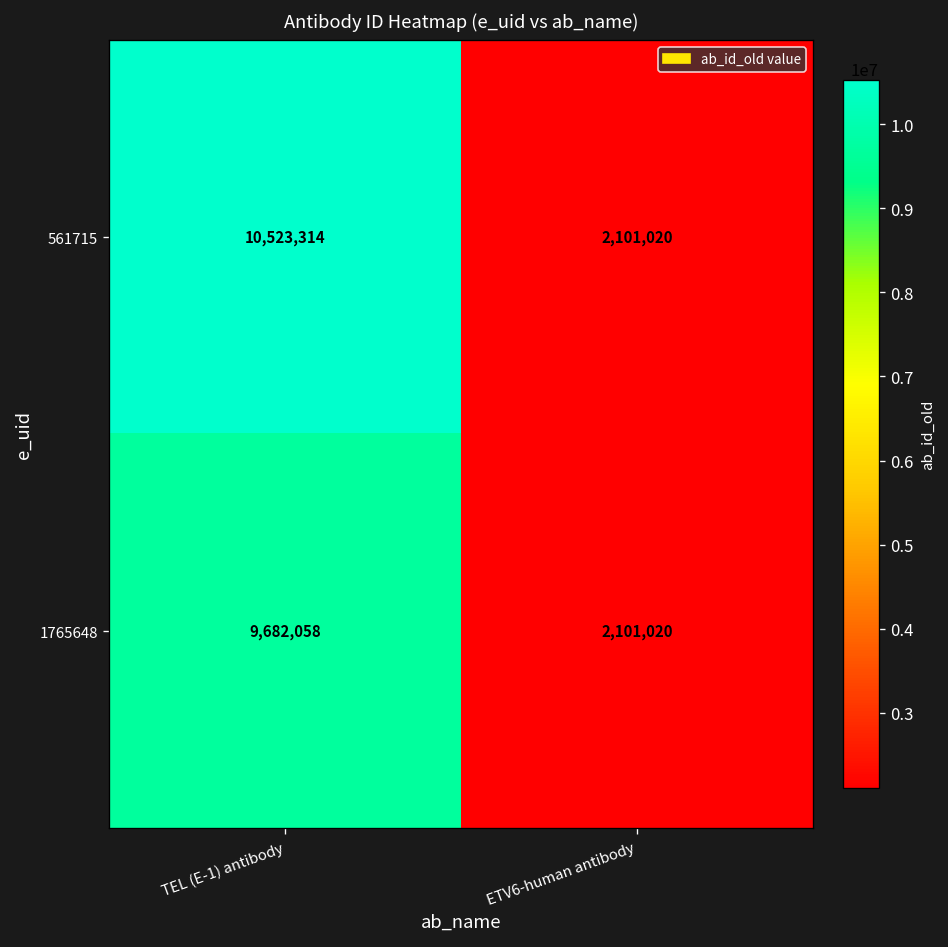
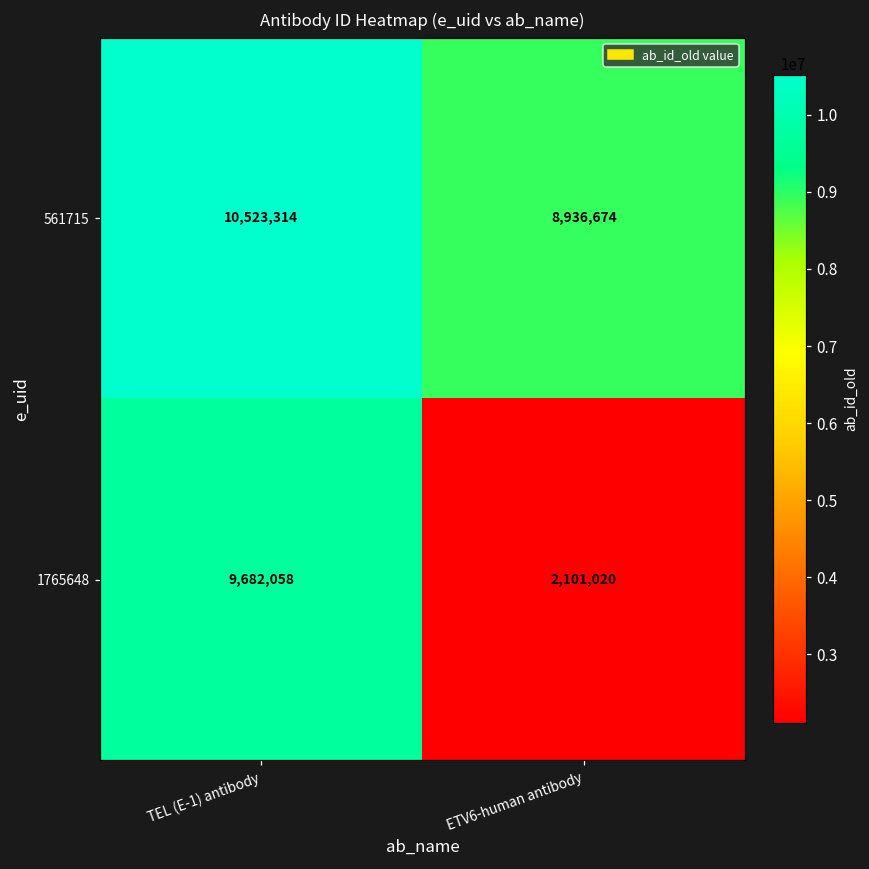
561715, ETV6-human antibody: 2,101,020 -> 8,936,674
